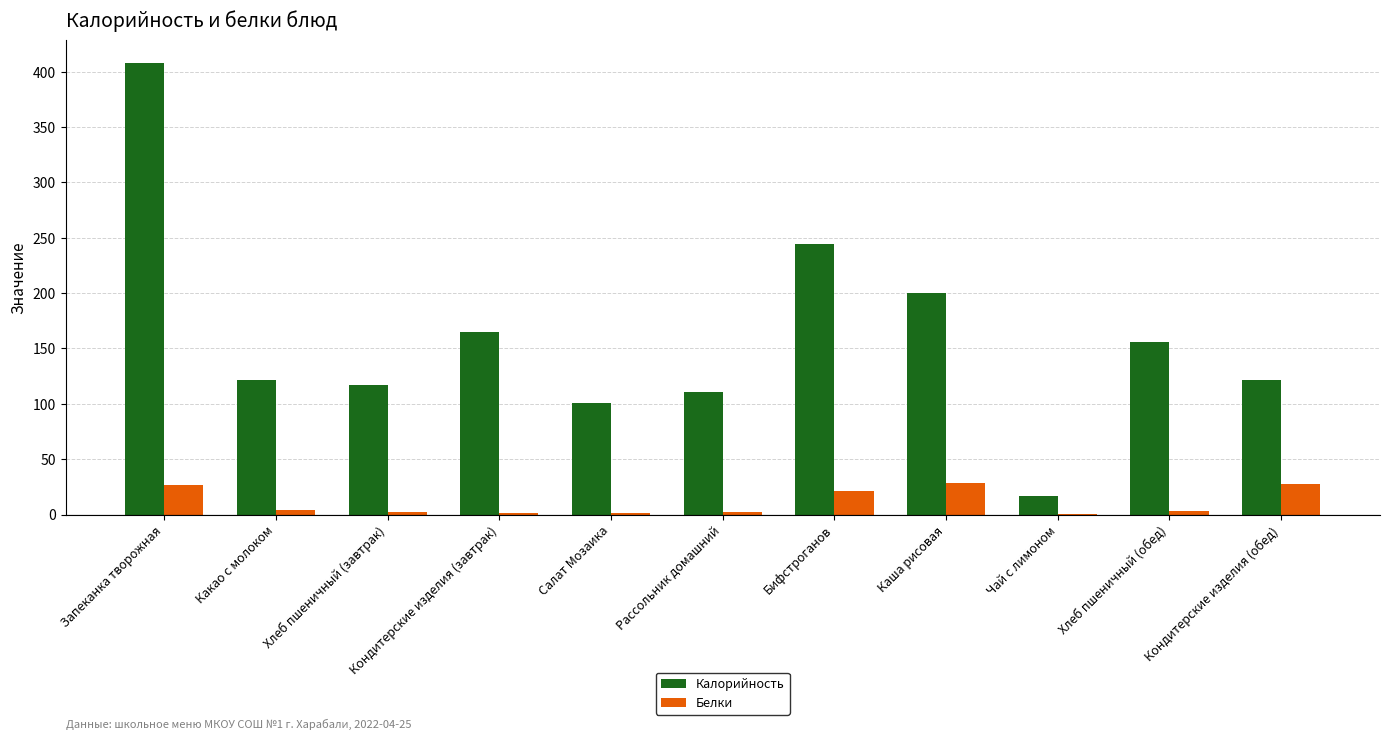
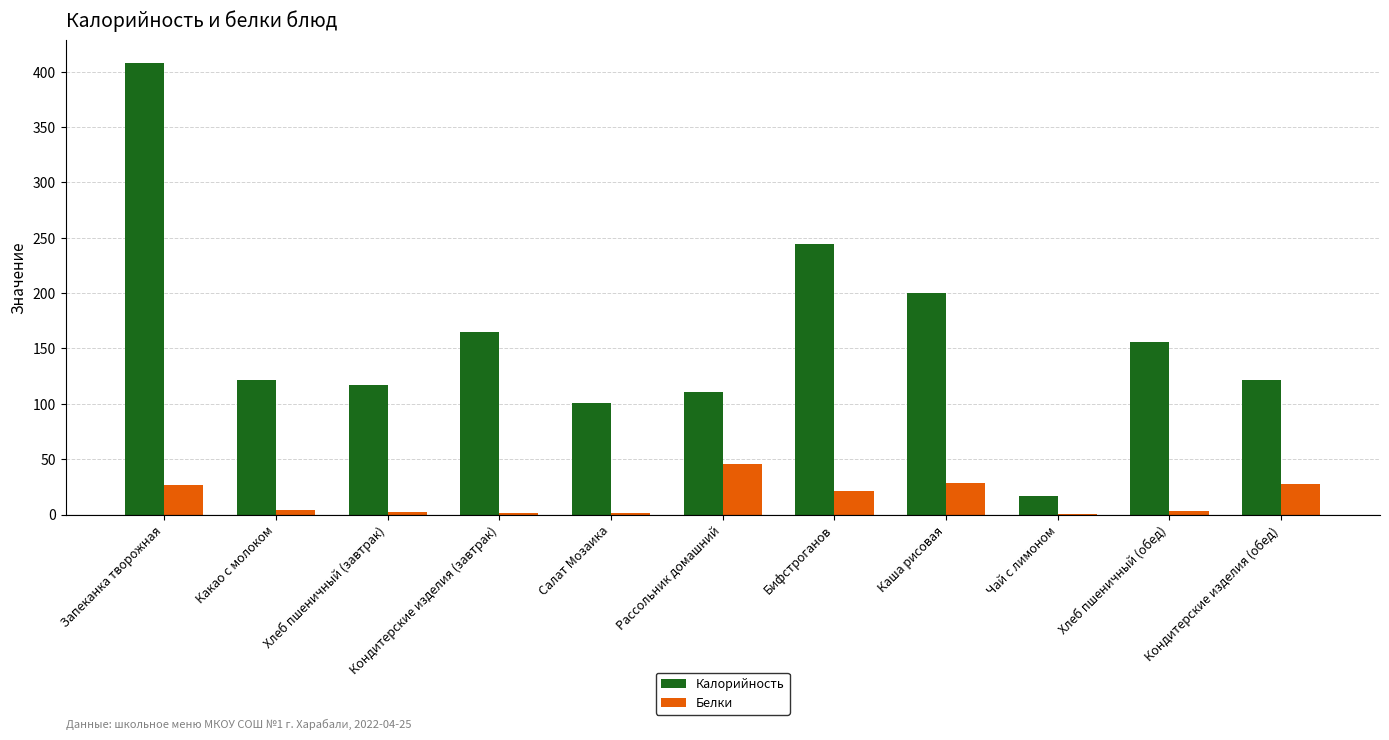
Белки, Рассольник домашний: 2 -> 45
